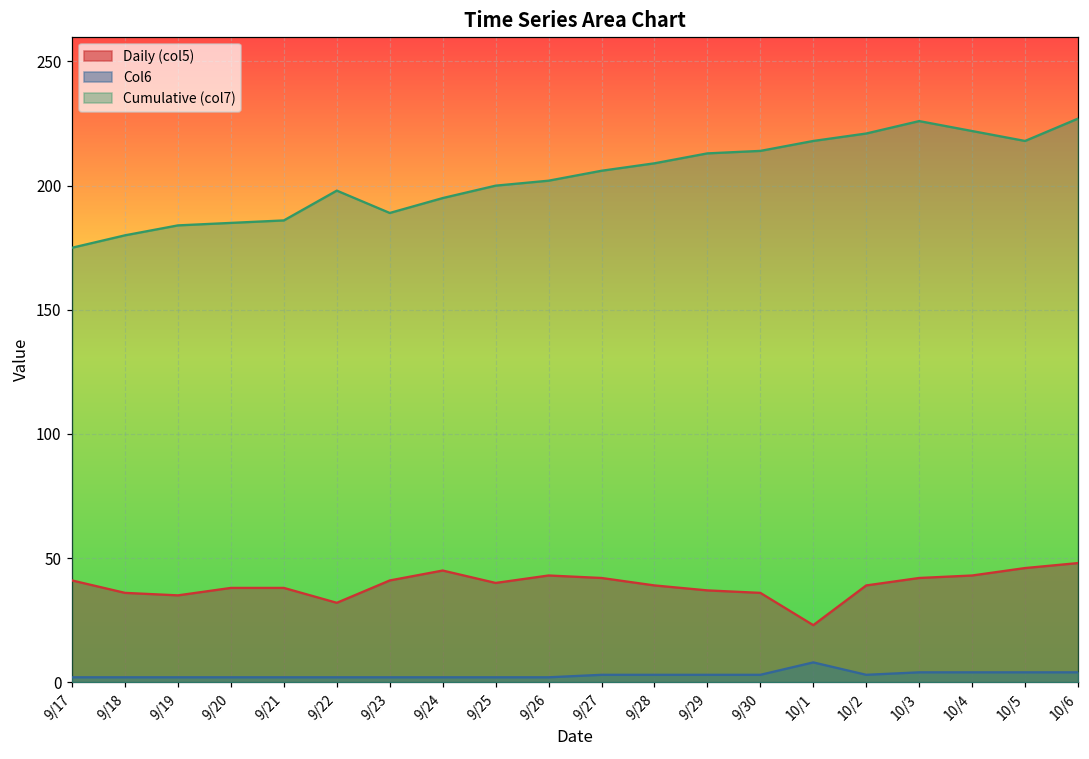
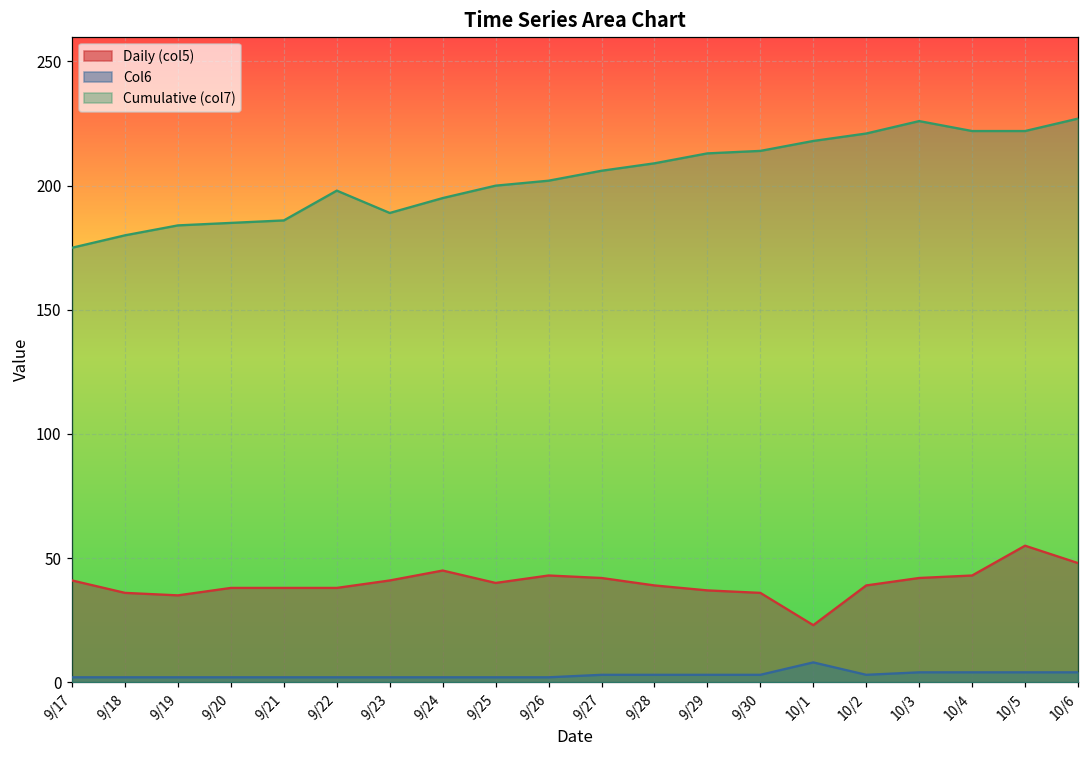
Daily (col5), 9/22: 32 -> 38
Daily (col5), 10/5: 46 -> 55
Cumulative (col7), 10/5: 218 -> 222
